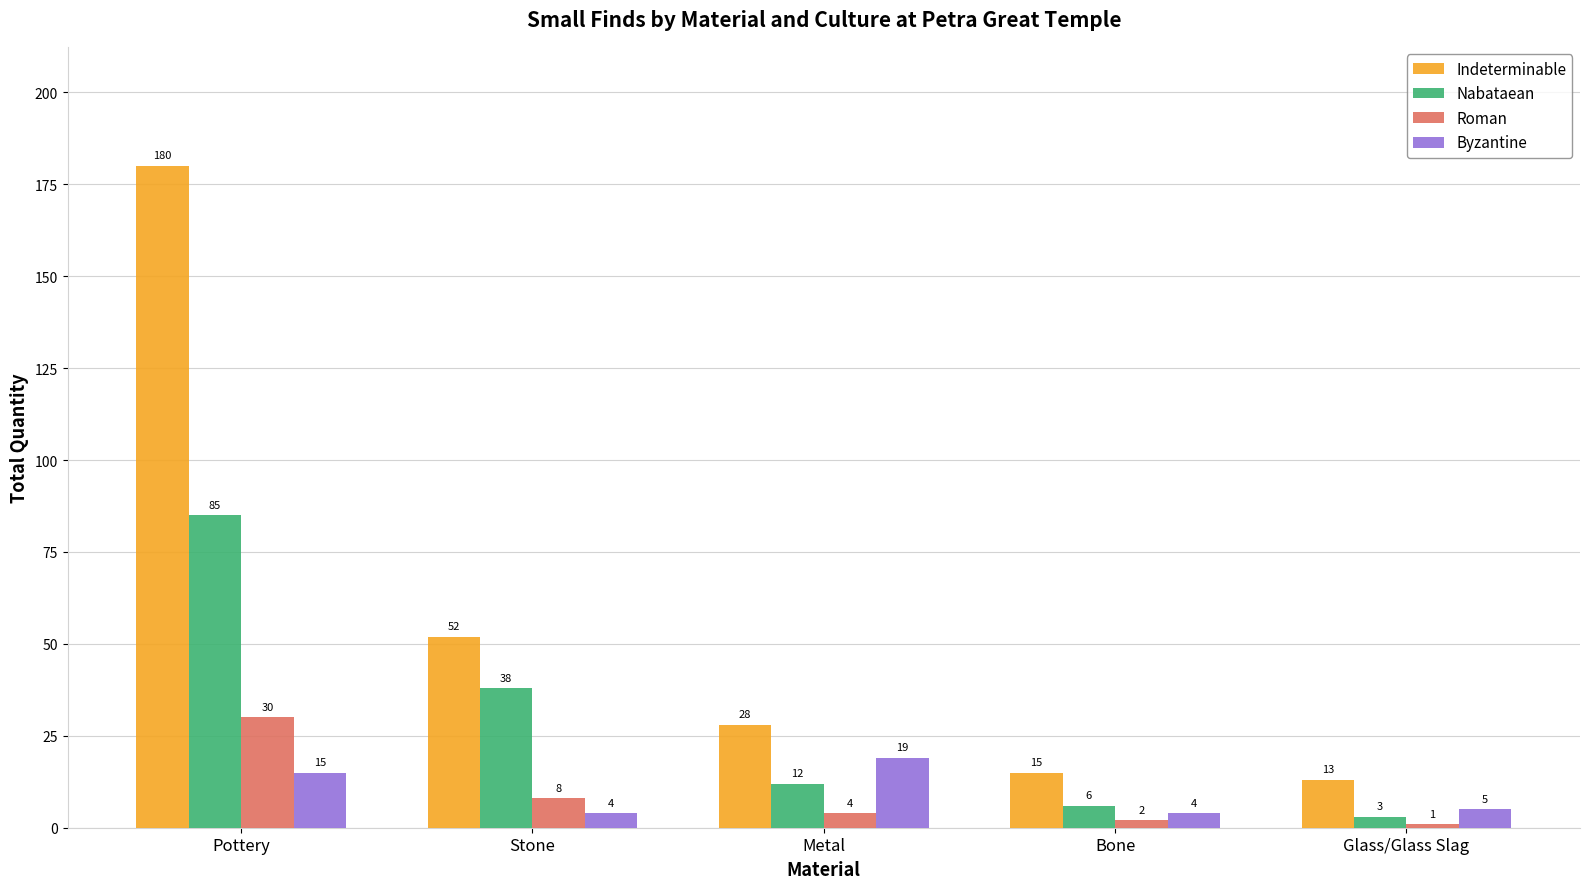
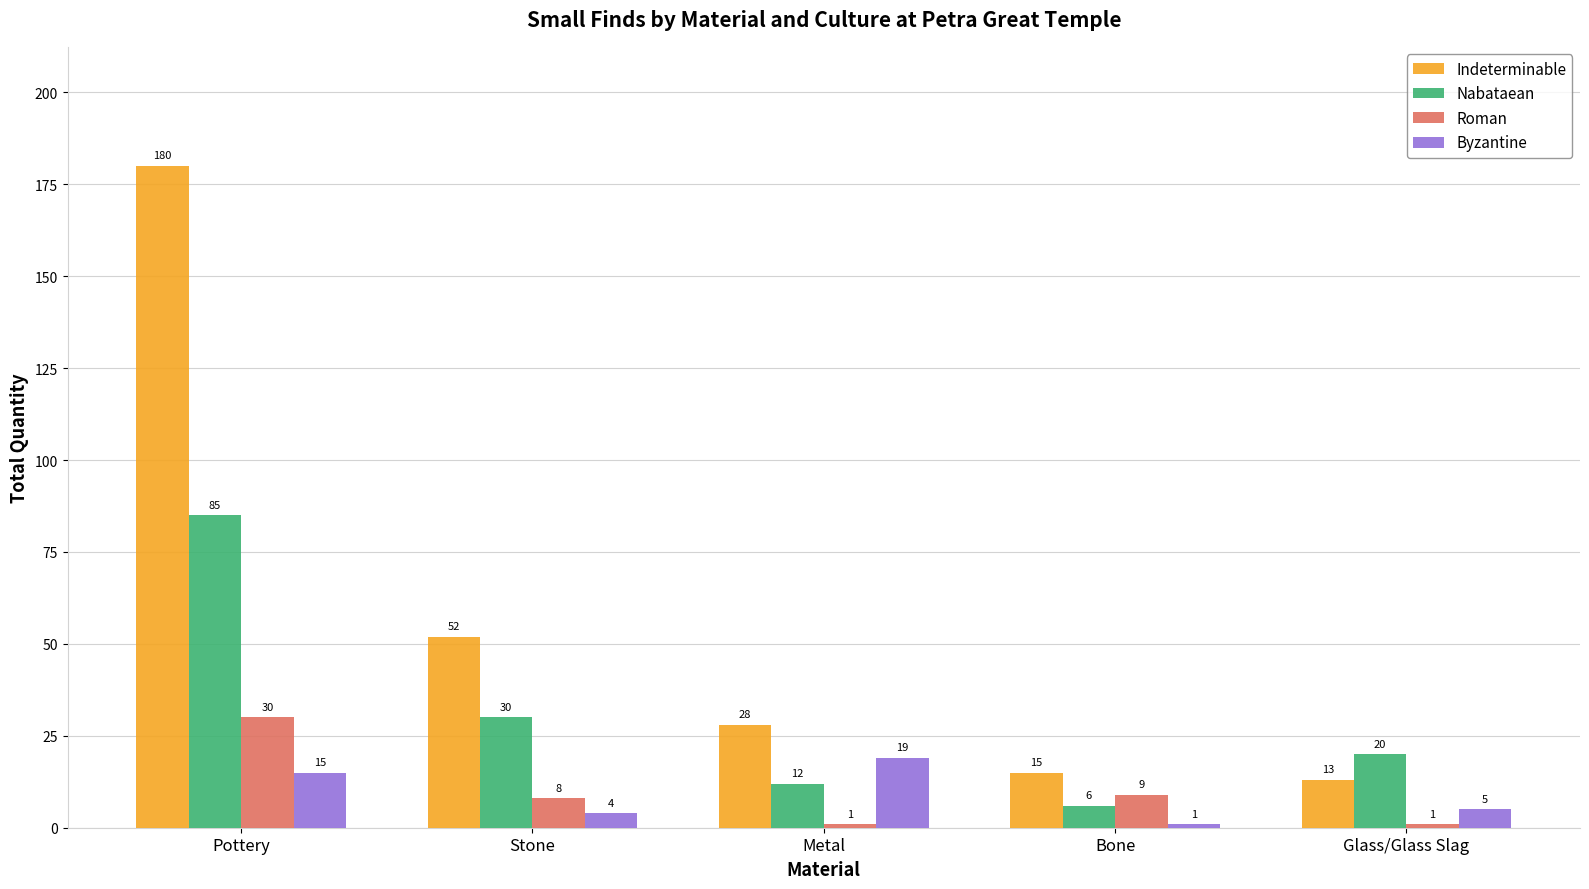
Nabataean, Stone: 38 -> 30
Roman, Metal: 4 -> 1
Roman, Bone: 2 -> 9
Byzantine, Bone: 4 -> 1
Nabataean, Glass/Glass Slag: 3 -> 20
